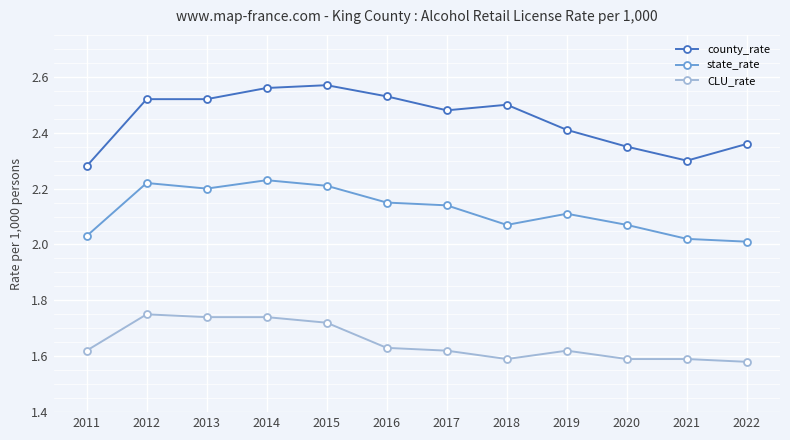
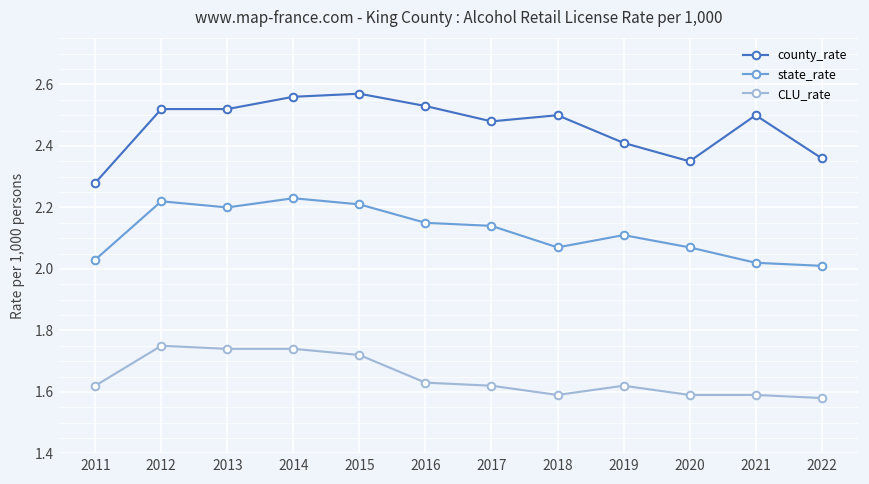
county_rate, 2021: 2.3 -> 2.5
